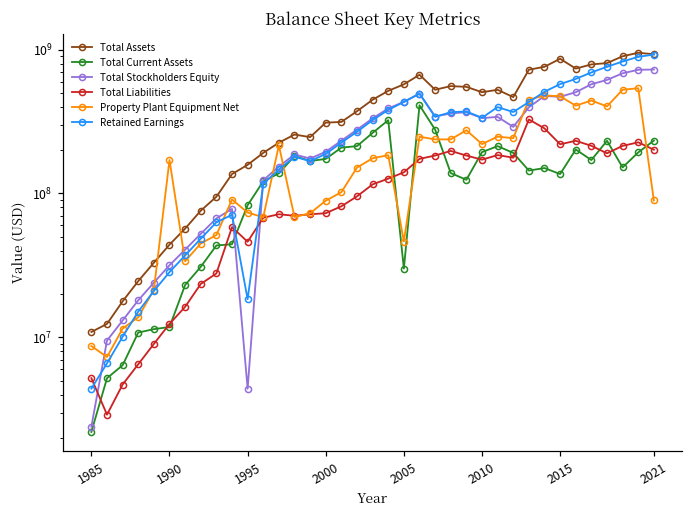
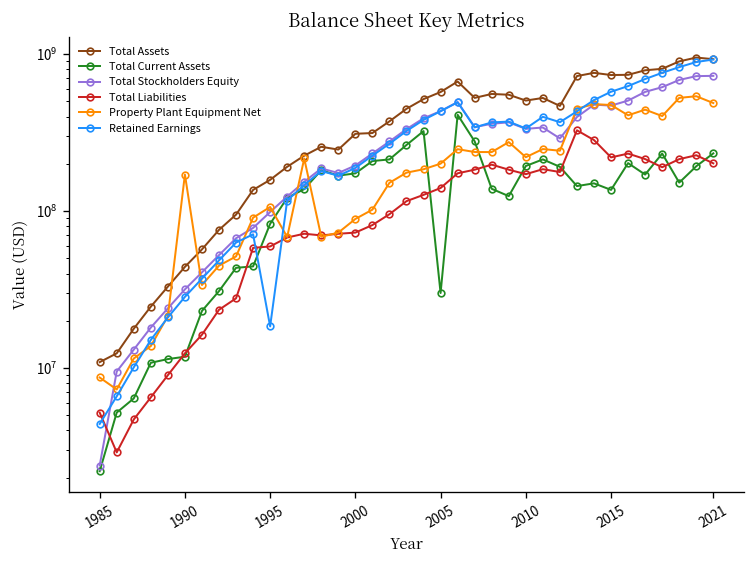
Total Stockholders Equity, 1995: 4400000 -> 100000000
Total Liabilities, 1995: 46000000 -> 60000000
Property Plant Equipment Net, 1995: 70000000 -> 110000000
Property Plant Equipment Net, 2005: 46000000 -> 200000000
Total Assets, 2015: 900000000 -> 700000000
Property Plant Equipment Net, 2021: 90000000 -> 490000000
